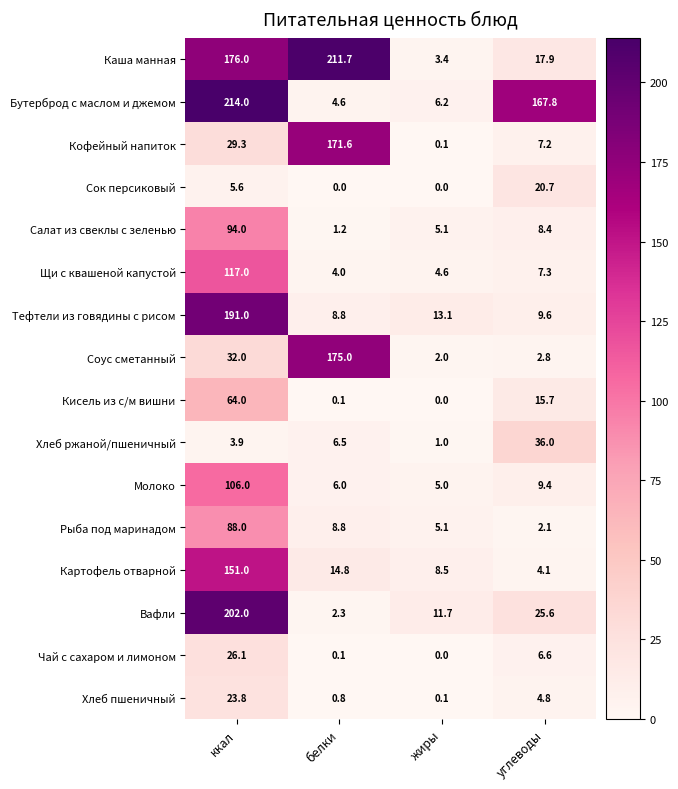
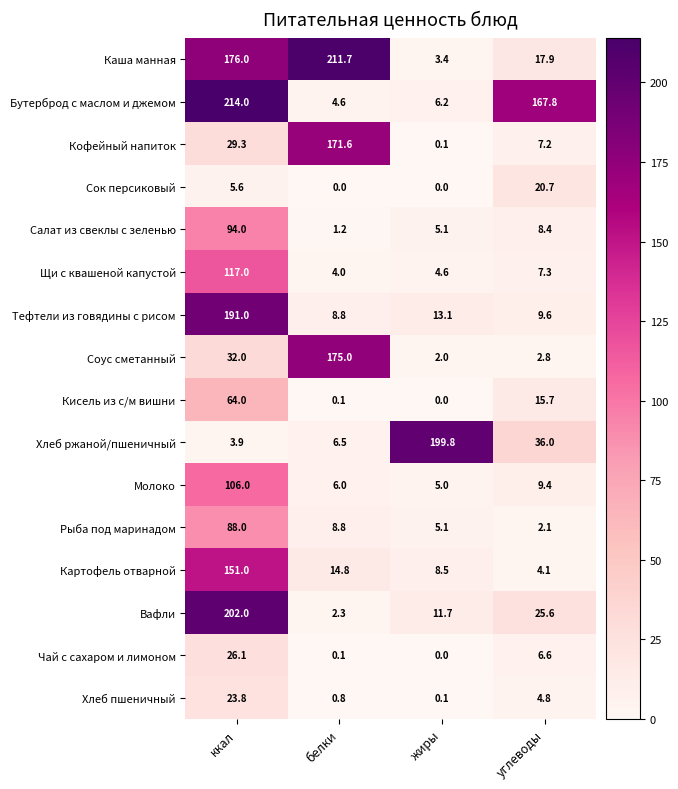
Хлеб ржаной/пшеничный, жиры: 1.0 -> 199.8
